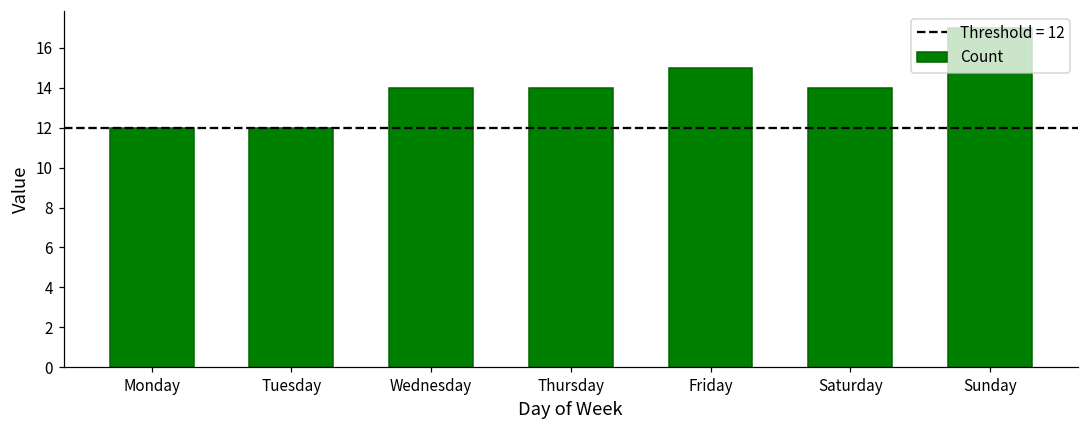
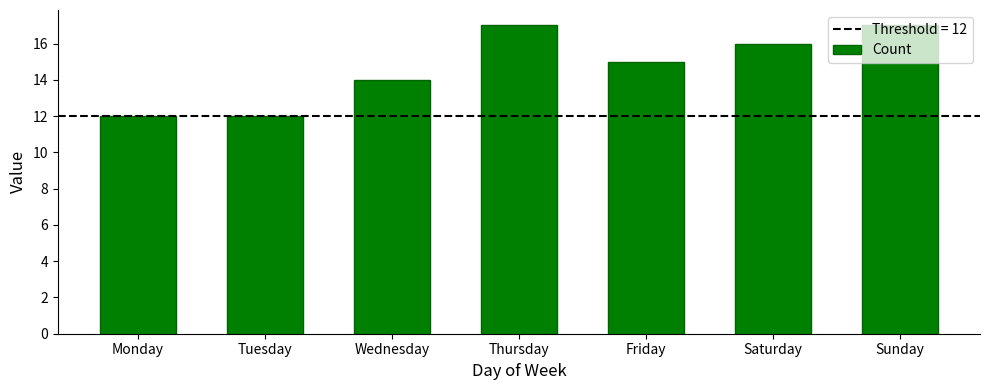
Thursday: 14 -> 17
Saturday: 14 -> 16
